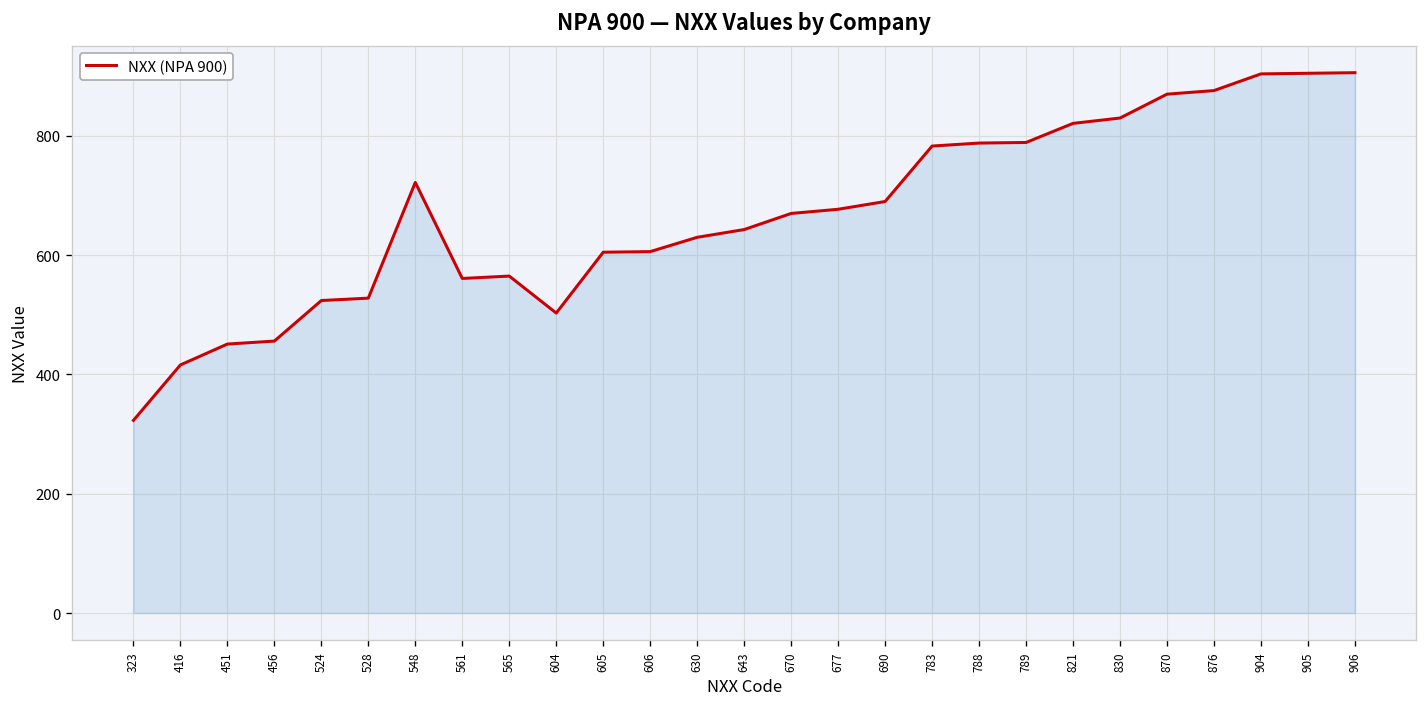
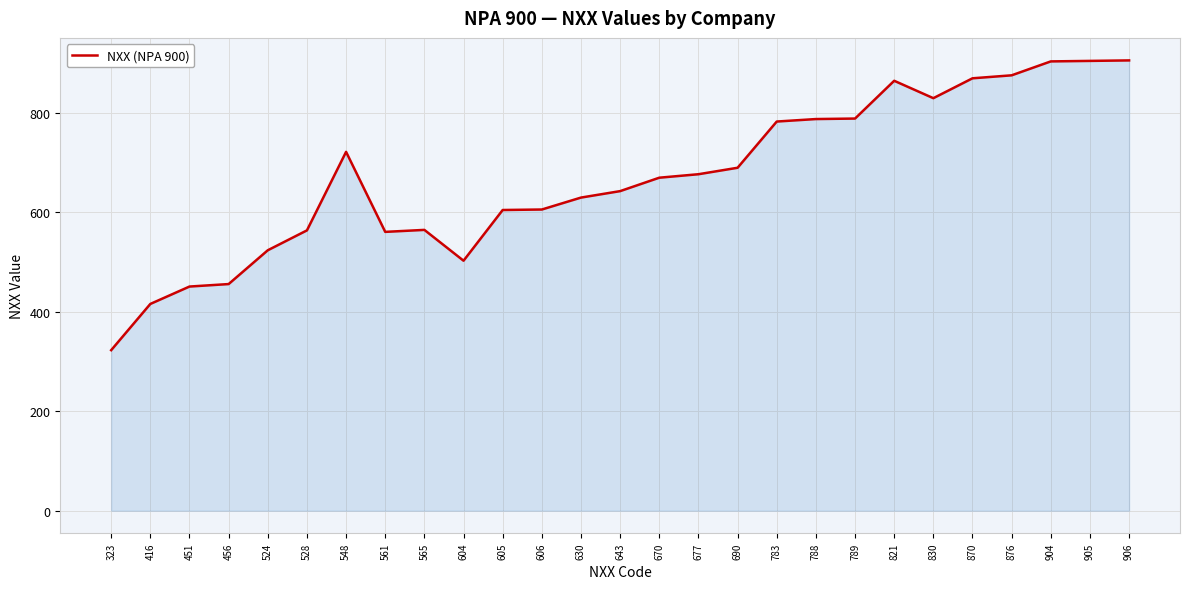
528: 530 -> 560
821: 820 -> 870
